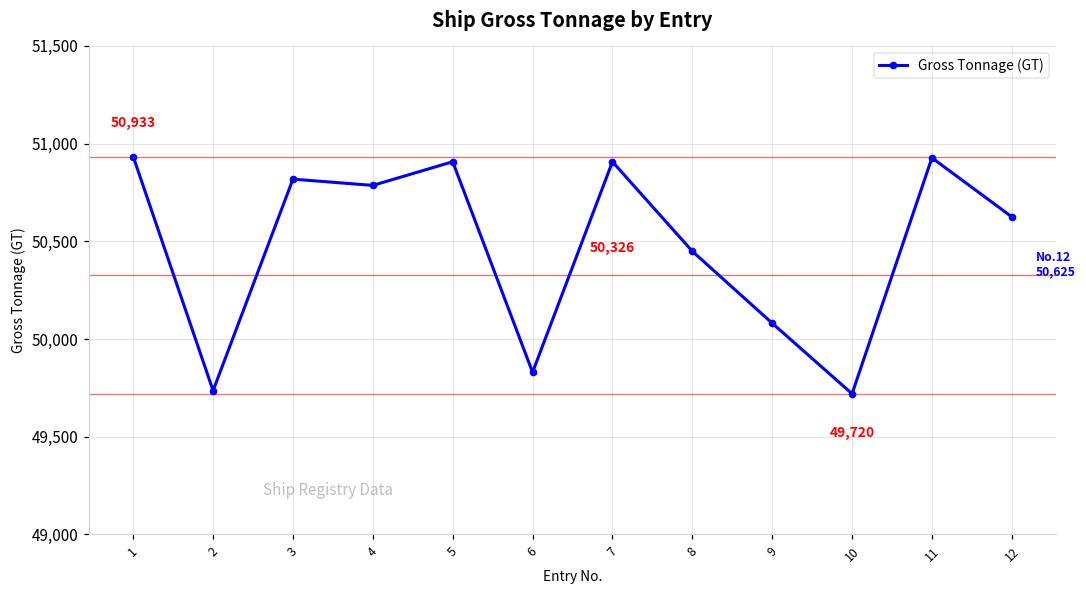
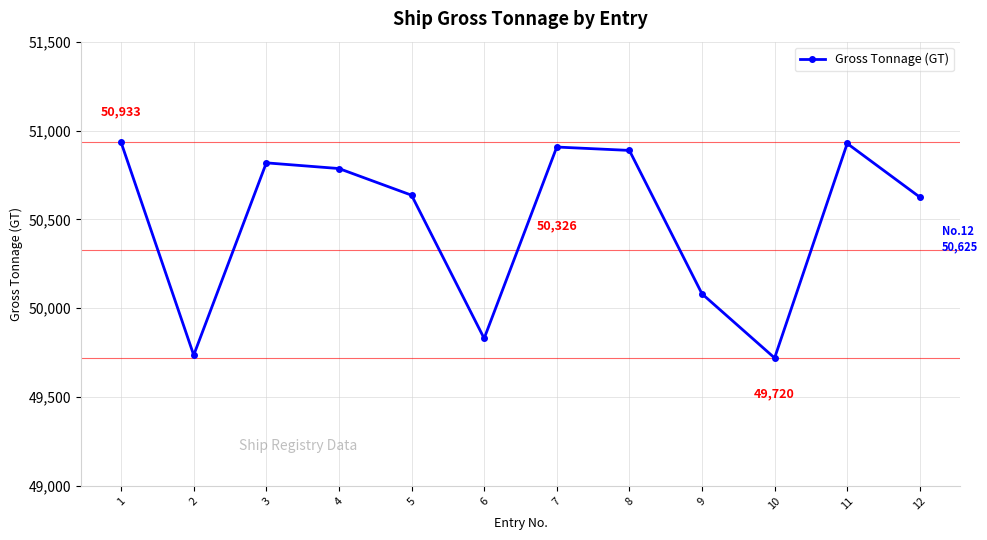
5: 50,910 -> 50,640
8: 50,450 -> 50,890
